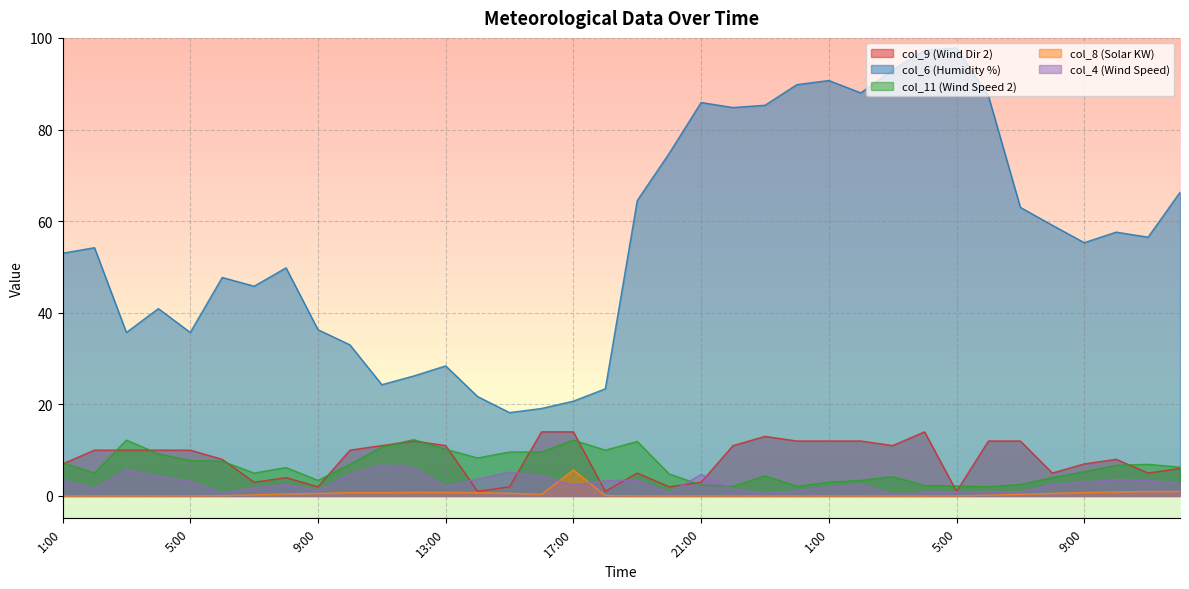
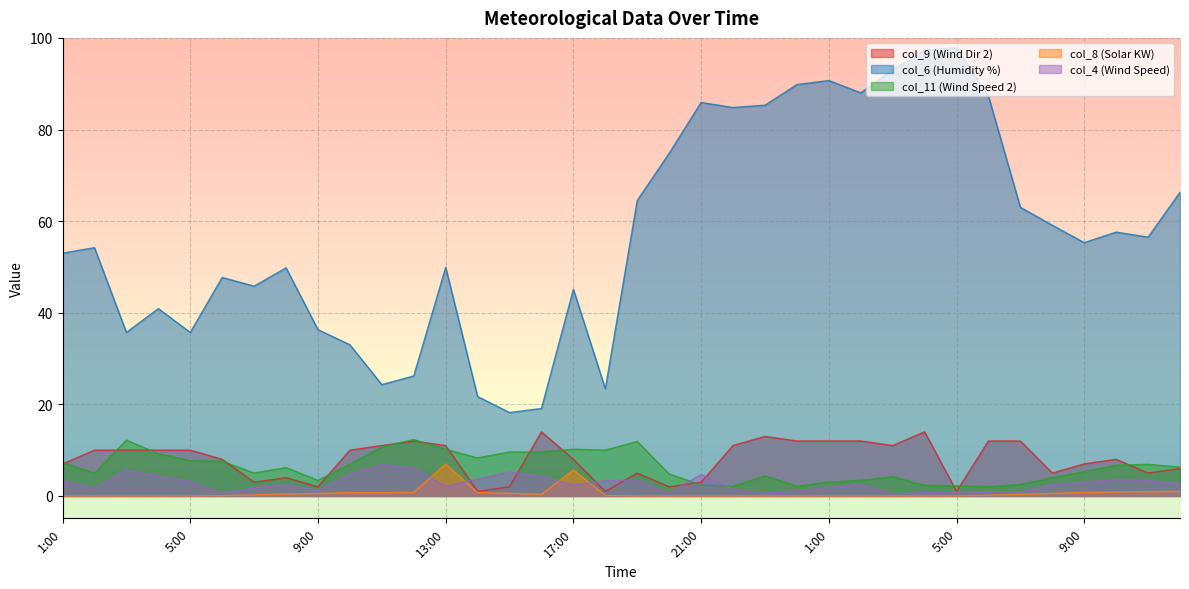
col_6 (Humidity %), 13:00: 28 -> 50
col_8 (Solar KW), 13:00: 1 -> 7
col_9 (Wind Dir 2), 17:00: 14 -> 8
col_6 (Humidity %), 17:00: 21 -> 45
col_11 (Wind Speed 2), 17:00: 12 -> 10
